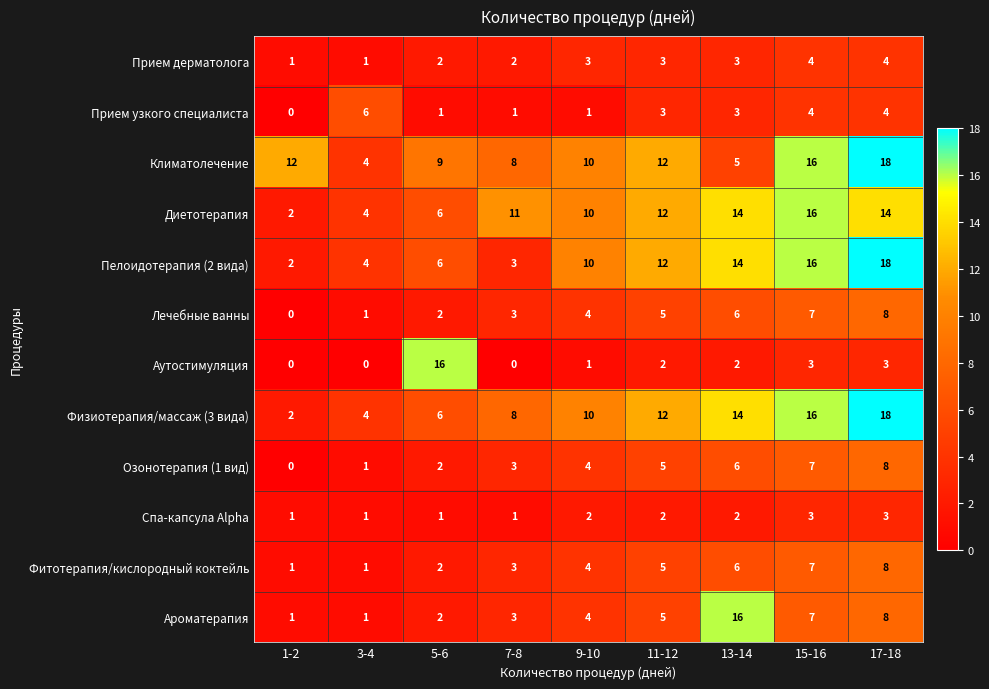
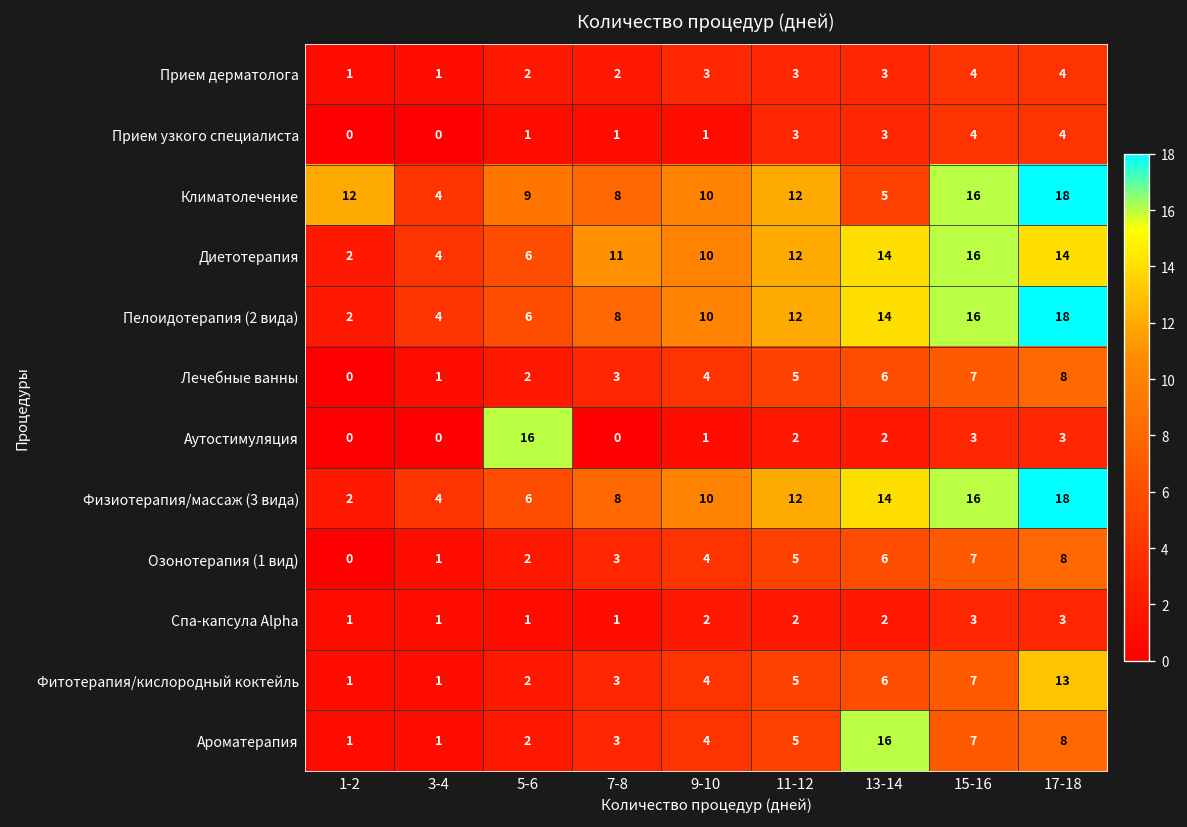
Прием узкого специалиста, 3-4: 6 -> 0
Пелоидотерапия (2 вида), 7-8: 3 -> 8
Фитотерапия/кислородный коктейль, 17-18: 8 -> 13
